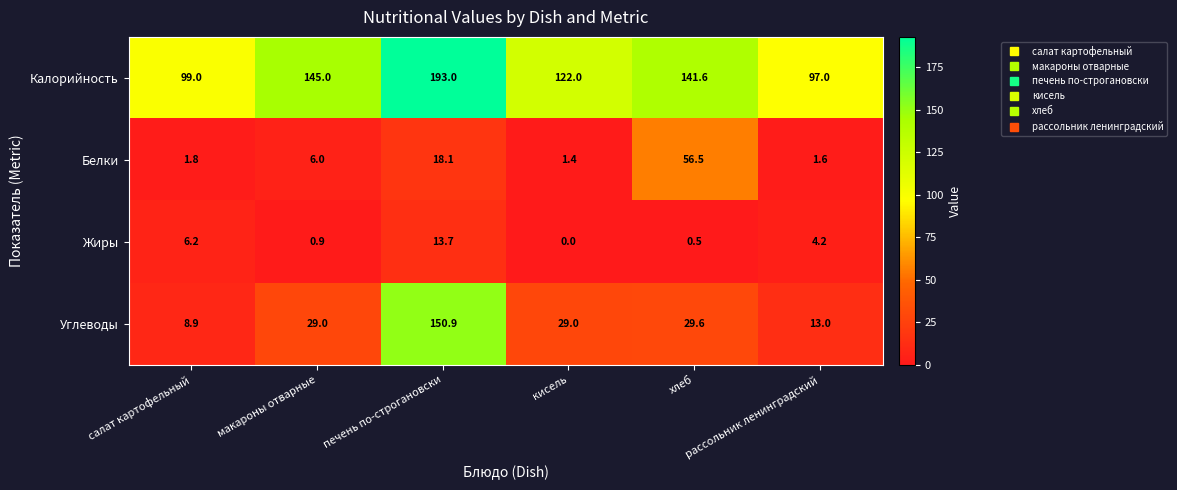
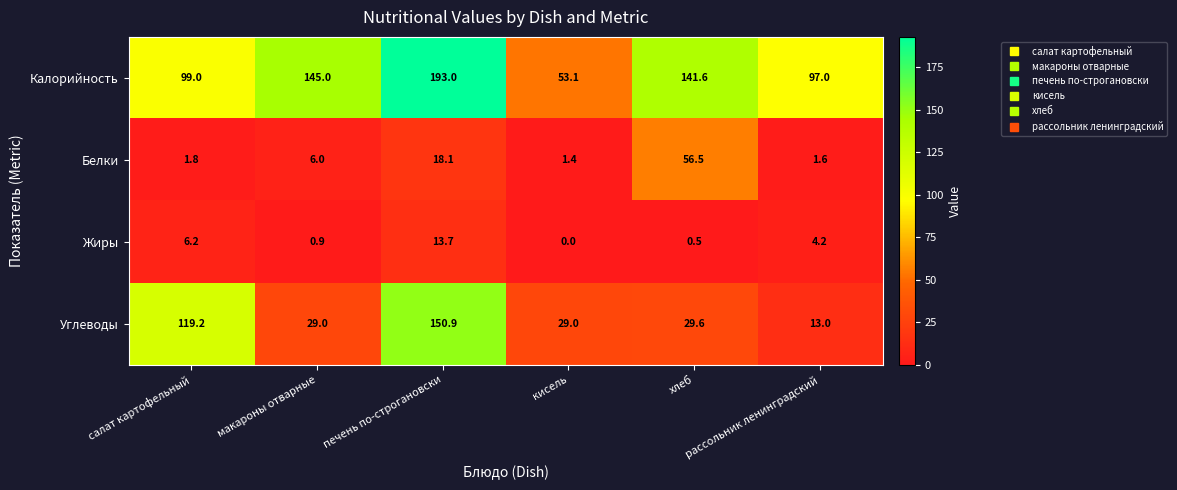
Калорийность, кисель: 122.0 -> 53.1
Углеводы, салат картофельный: 8.9 -> 119.2
